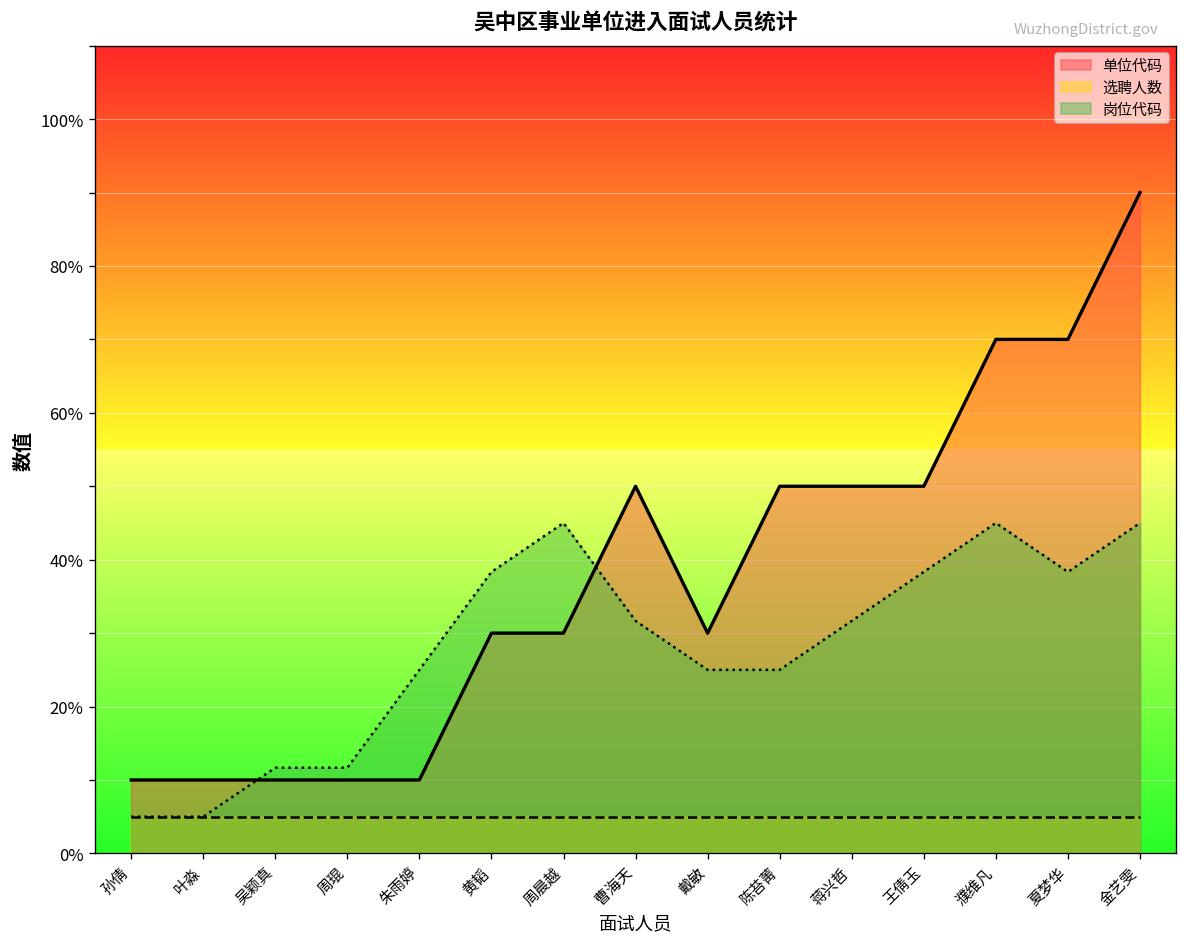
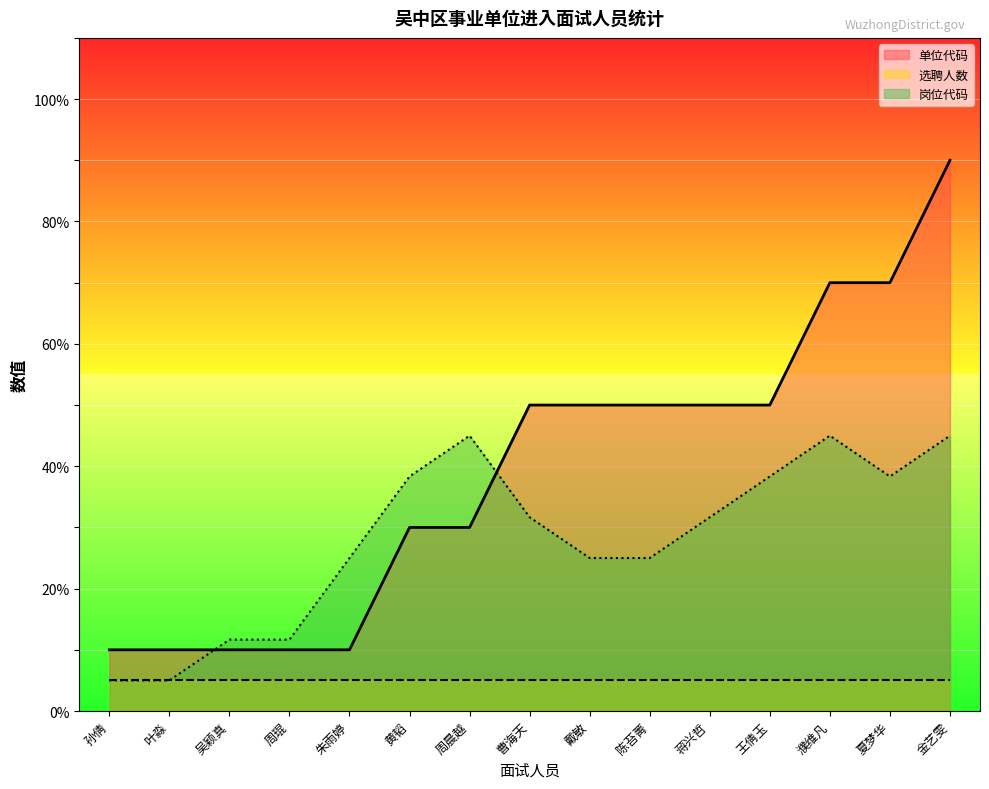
单位代码, 戴敏: 30% -> 50%
